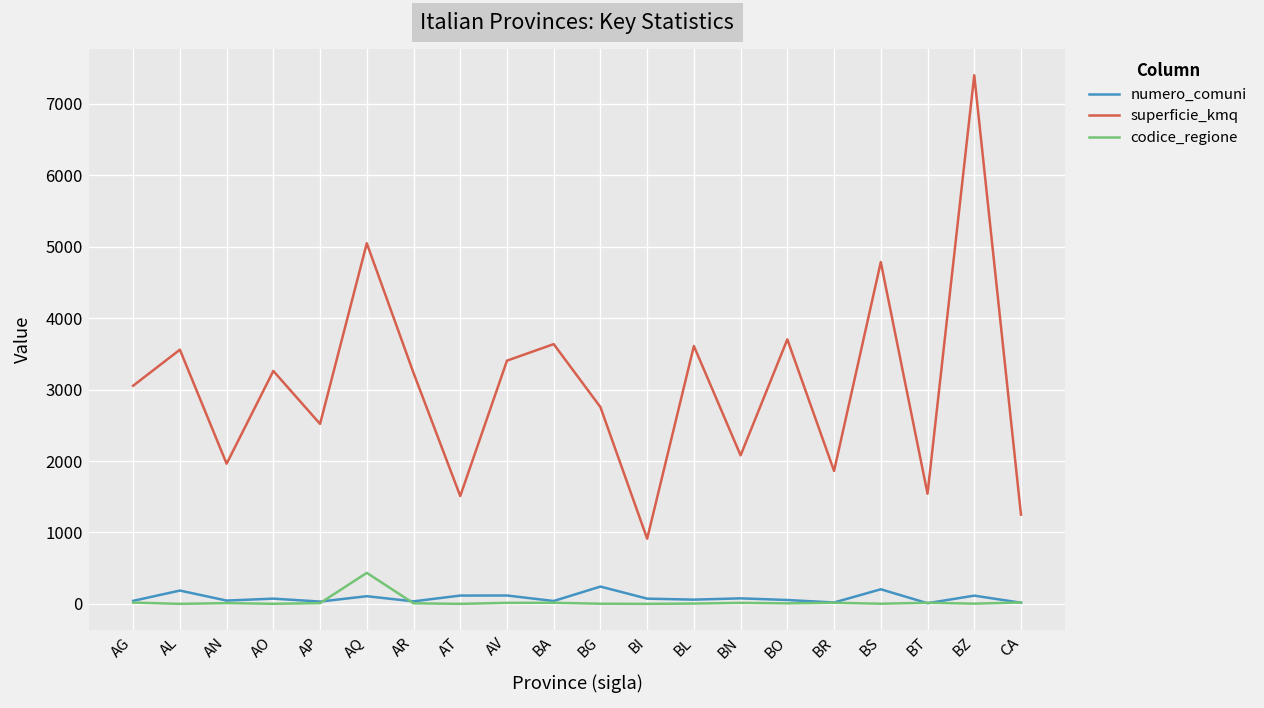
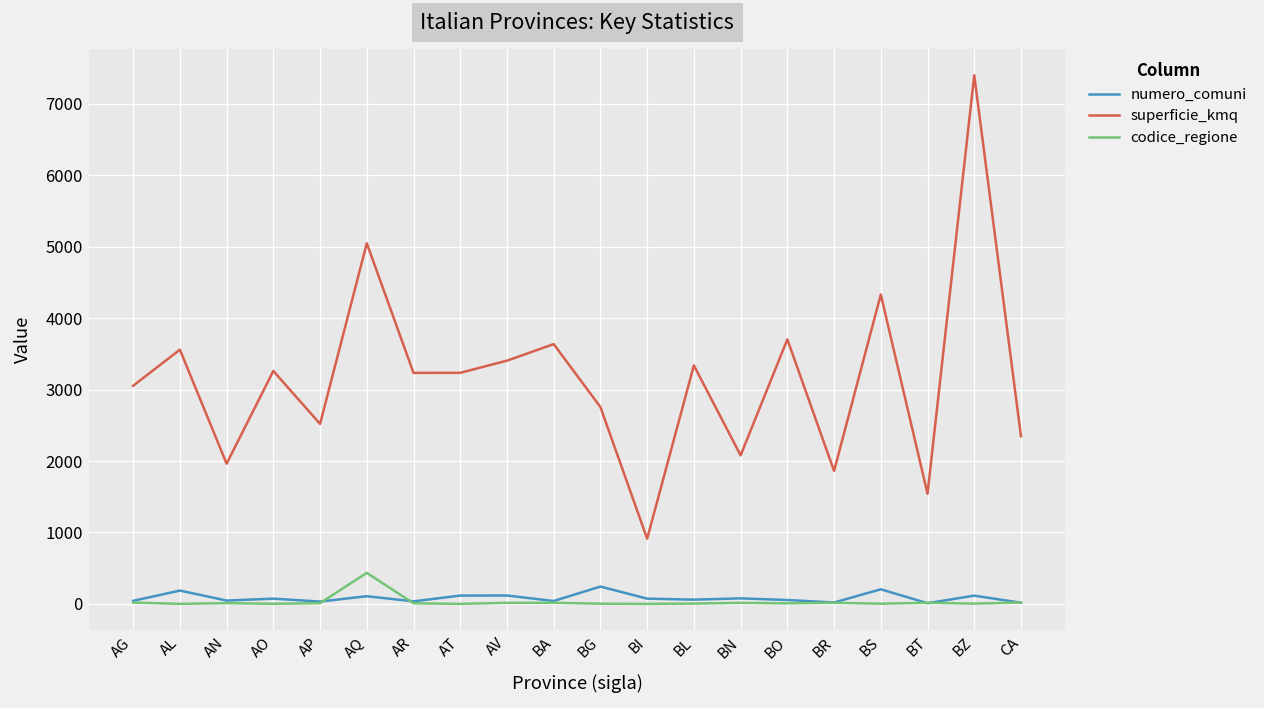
superficie_kmq, AT: 1500 -> 3200
superficie_kmq, BL: 3600 -> 3300
superficie_kmq, BS: 4800 -> 4300
superficie_kmq, CA: 1300 -> 2300
